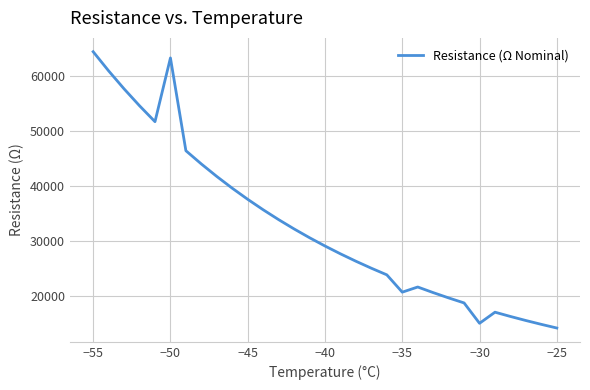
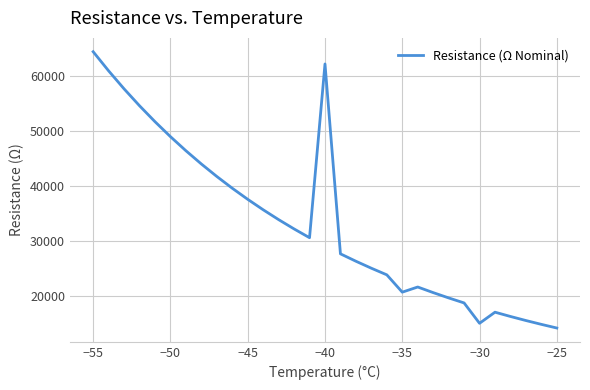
−50: 63000 -> 49000
−40: 29000 -> 62000
